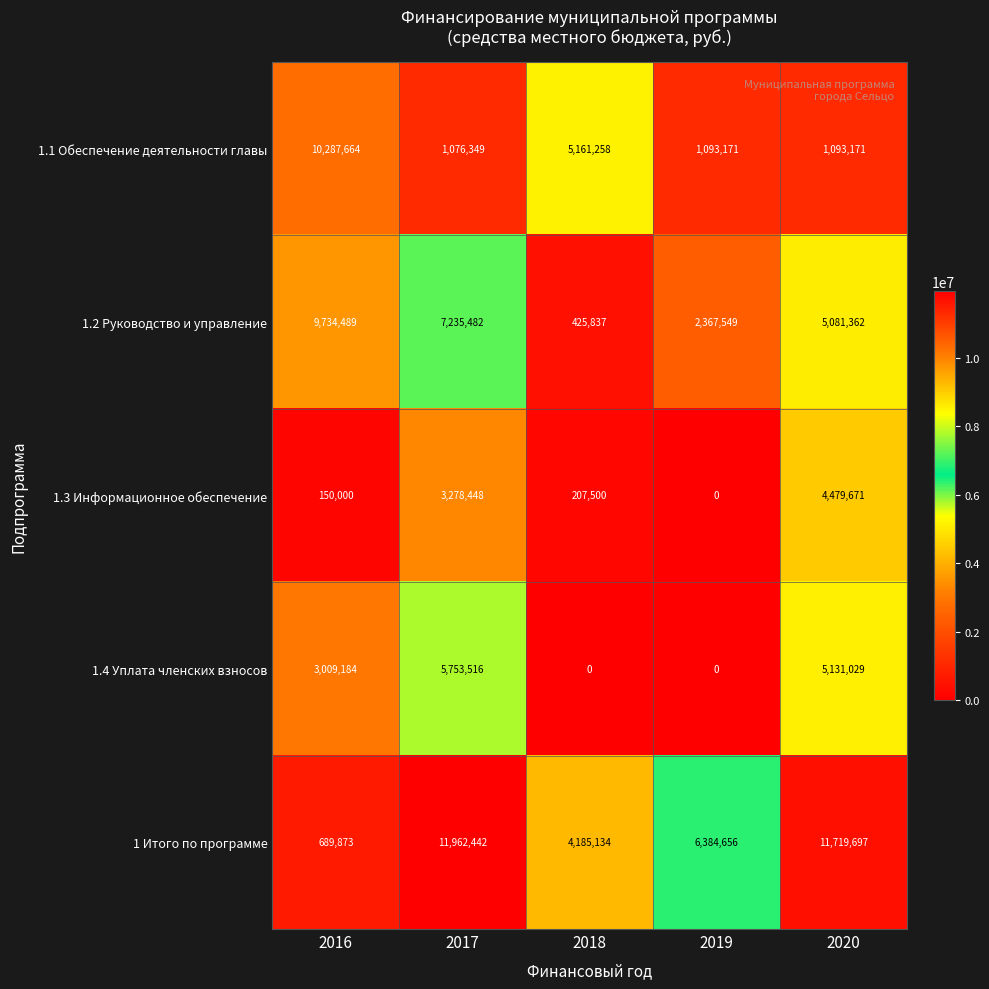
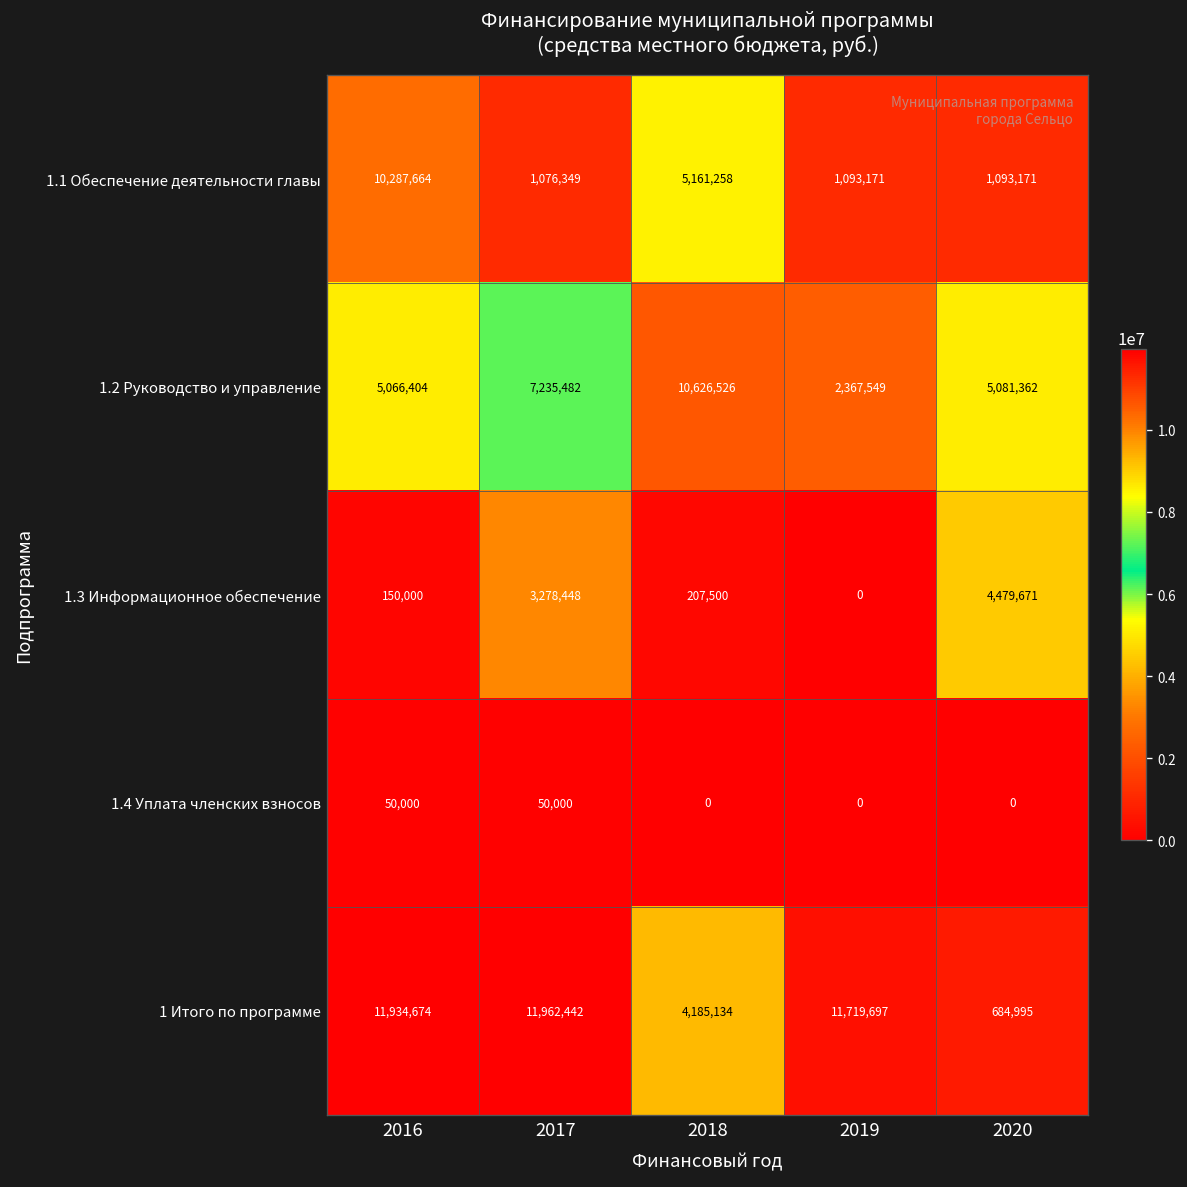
1.2 Руководство и управление, 2016: 9,734,489 -> 5,066,404
1.2 Руководство и управление, 2018: 425,837 -> 10,626,526
1.4 Уплата членских взносов, 2016: 3,009,184 -> 50,000
1.4 Уплата членских взносов, 2017: 5,753,516 -> 50,000
1.4 Уплата членских взносов, 2020: 5,131,029 -> 0
1 Итого по программе, 2016: 689,873 -> 11,934,674
1 Итого по программе, 2019: 6,384,656 -> 11,719,697
1 Итого по программе, 2020: 11,719,697 -> 684,995
